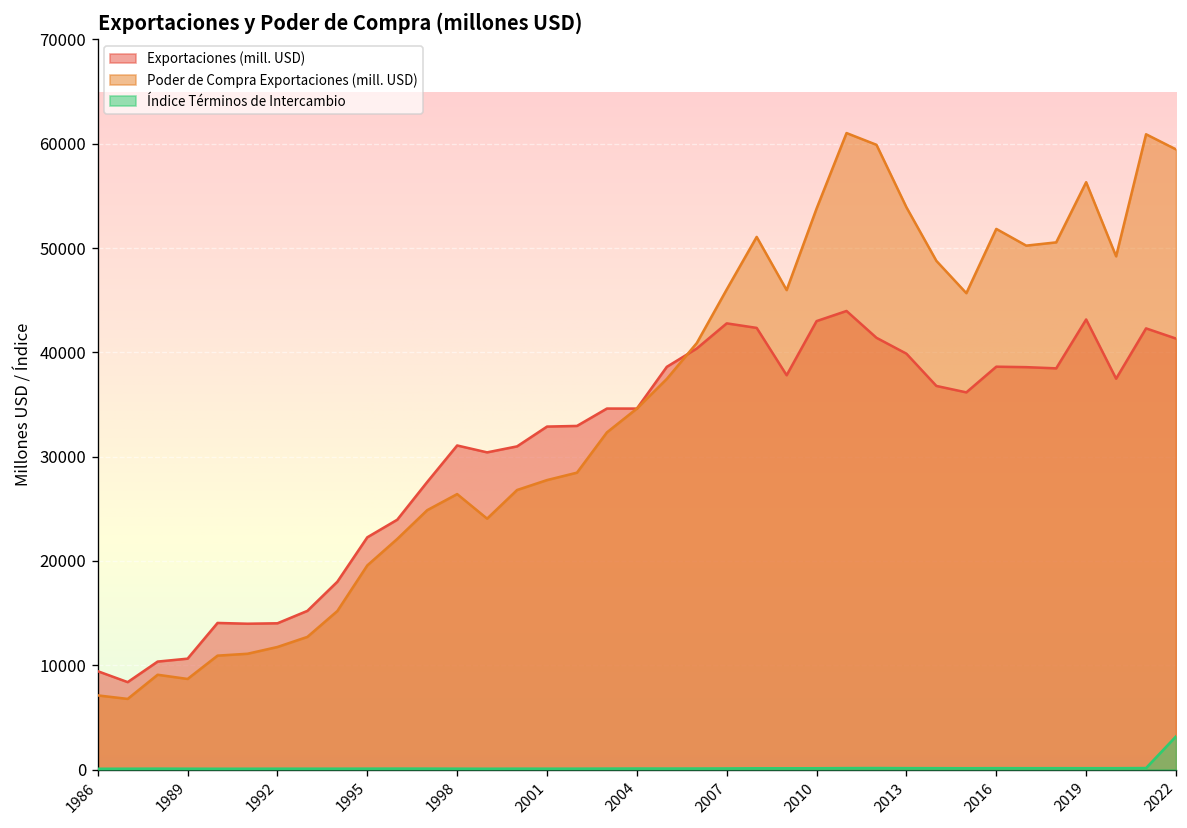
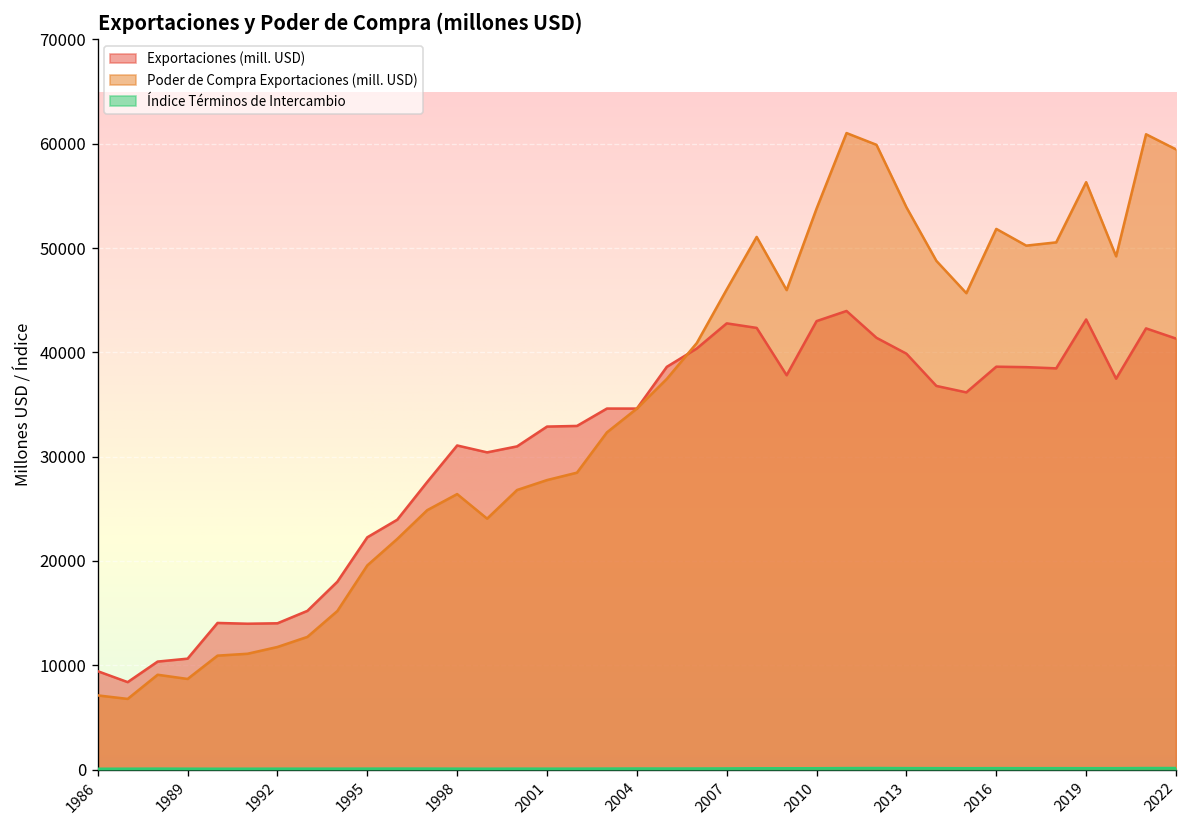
Índice Términos de Intercambio, 2022: 3000 -> 0
